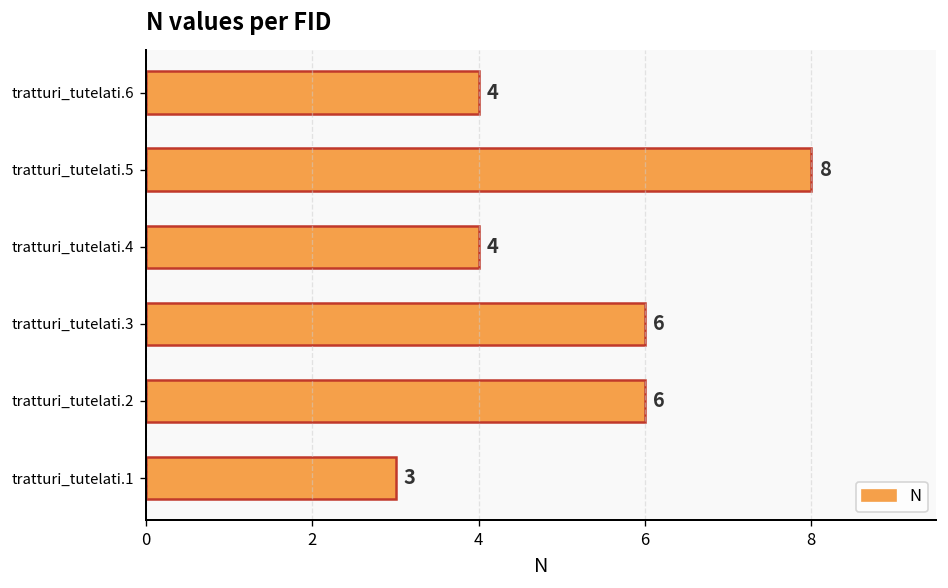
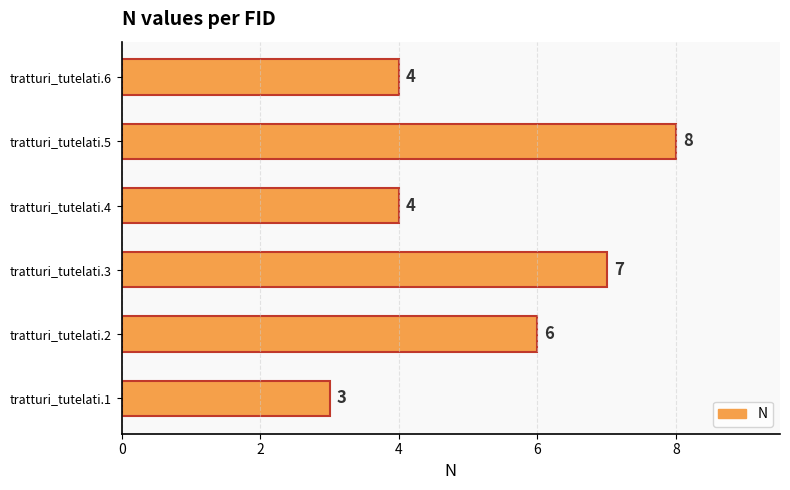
tratturi_tutelati.3: 6 -> 7
